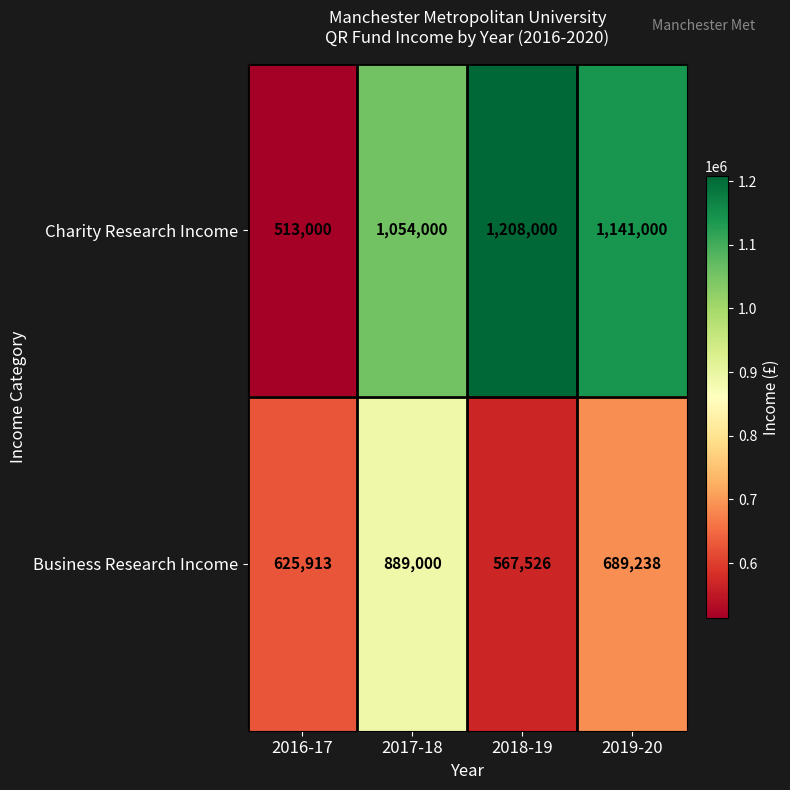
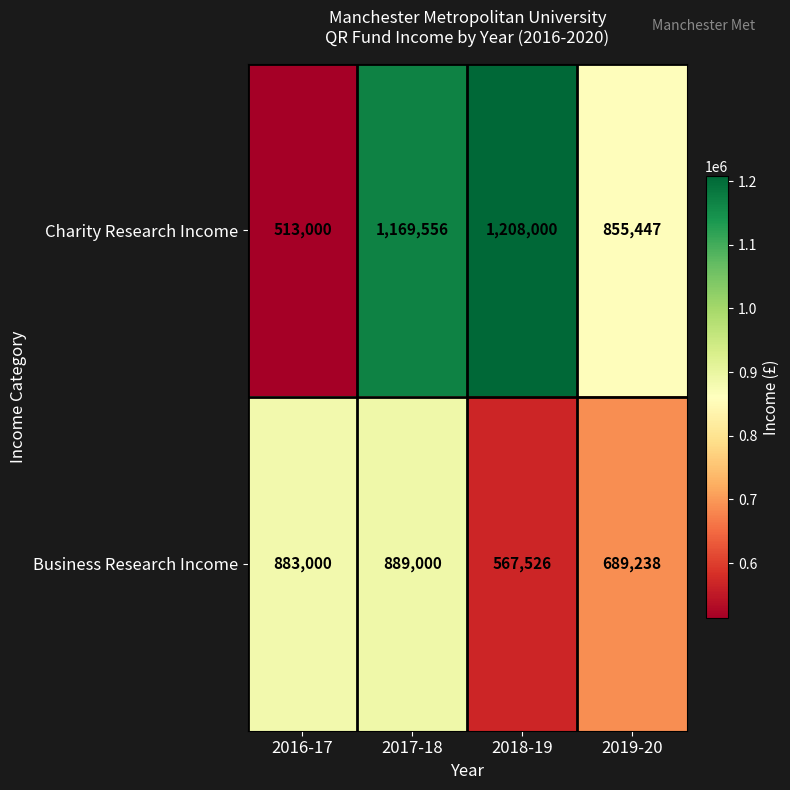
Charity Research Income, 2017-18: 1,054,000 -> 1,169,556
Charity Research Income, 2019-20: 1,141,000 -> 855,447
Business Research Income, 2016-17: 625,913 -> 883,000
